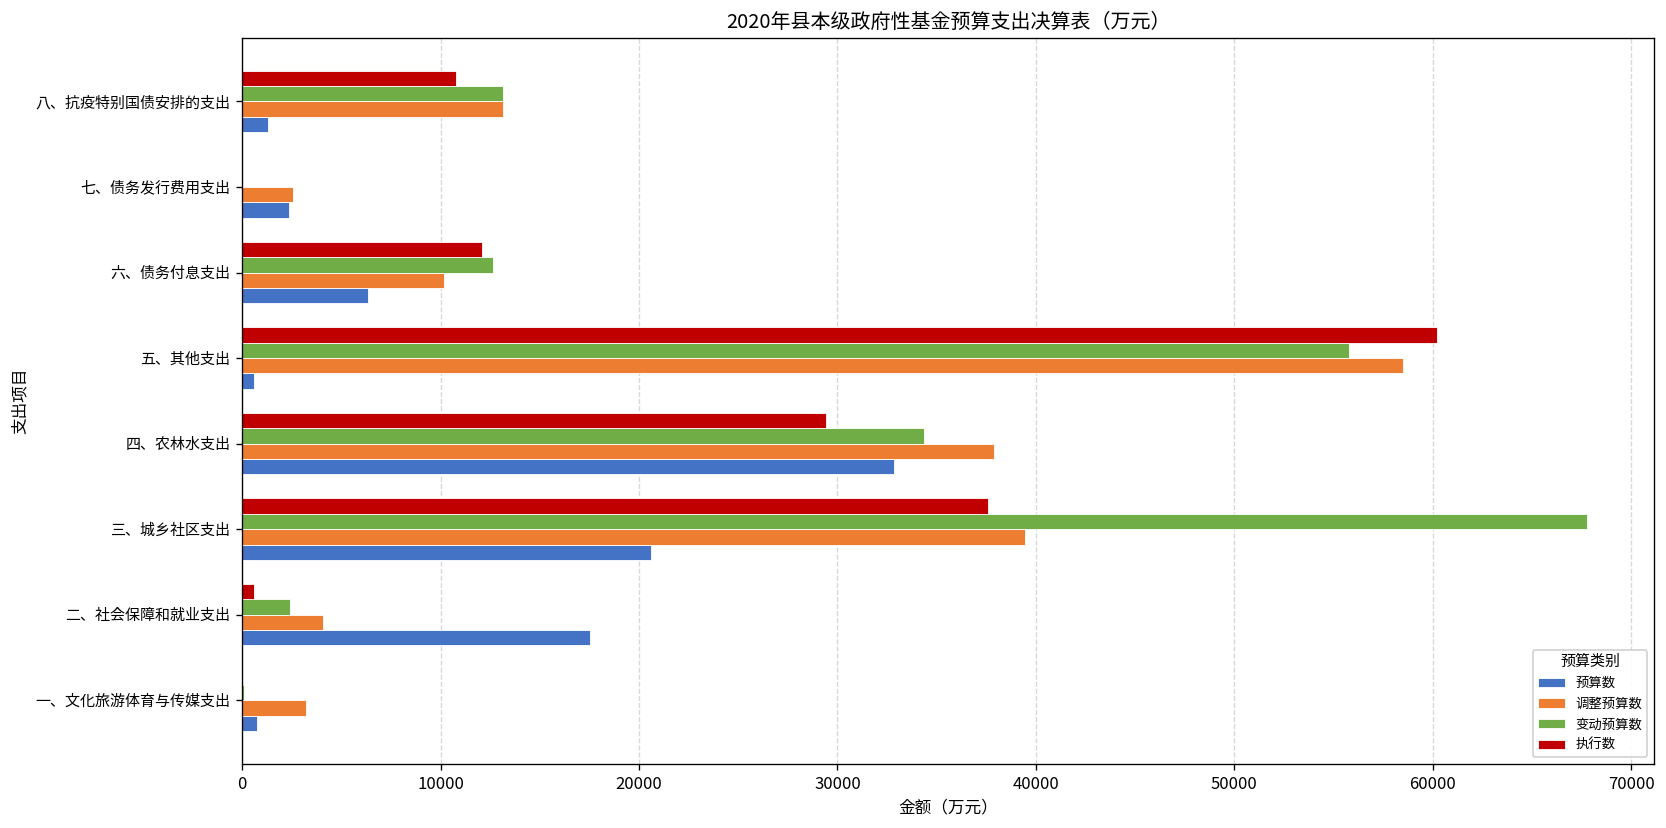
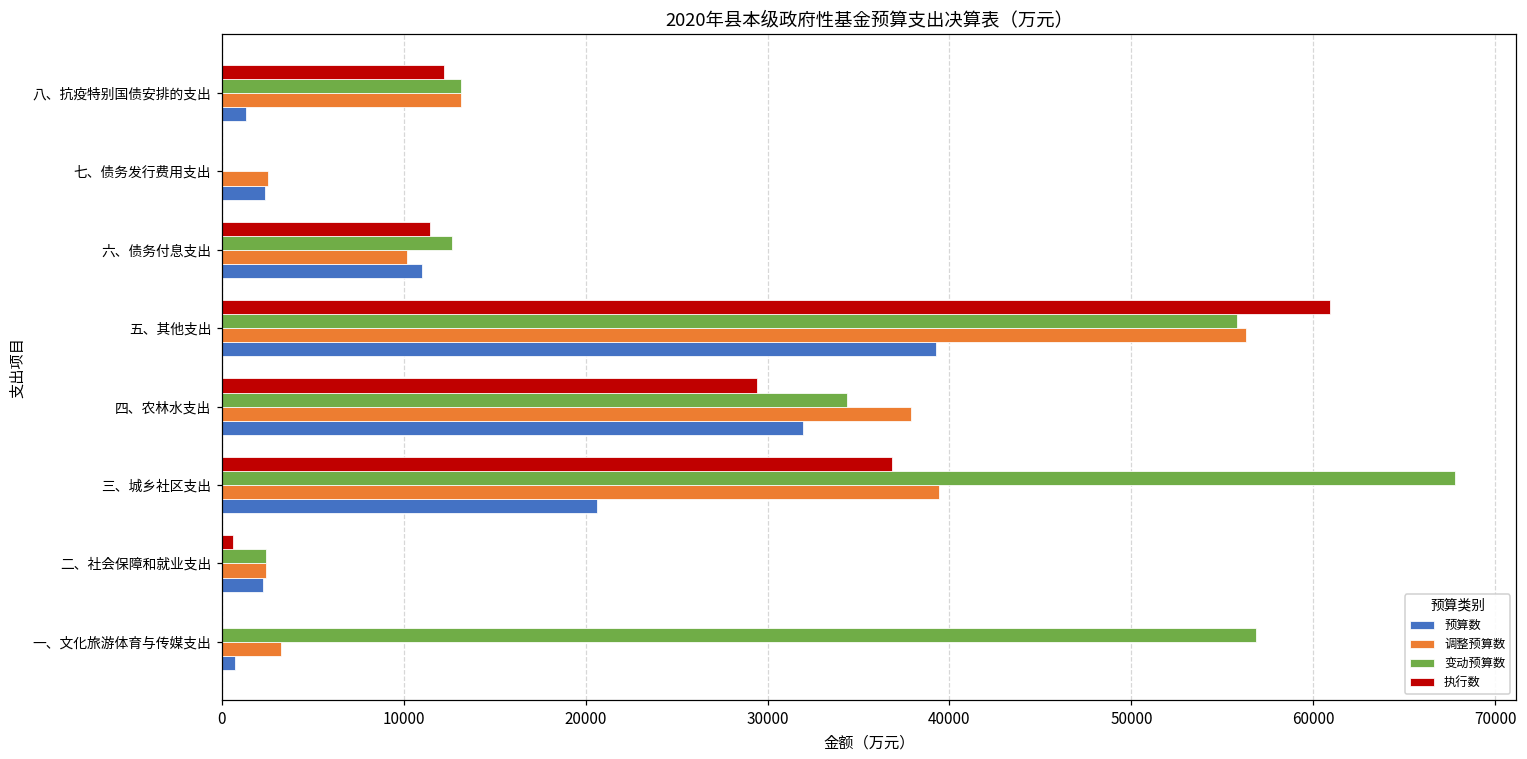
执行数, 八、抗疫特别国债安排的支出: 10800 -> 12200
执行数, 六、债务付息支出: 12100 -> 11400
预算数, 六、债务付息支出: 6300 -> 11000
执行数, 五、其他支出: 60200 -> 60900
调整预算数, 五、其他支出: 58500 -> 56300
预算数, 五、其他支出: 600 -> 39200
预算数, 四、农林水支出: 32900 -> 32000
执行数, 三、城乡社区支出: 37600 -> 36900
调整预算数, 二、社会保障和就业支出: 4100 -> 2400
预算数, 二、社会保障和就业支出: 17500 -> 2200
变动预算数, 一、文化旅游体育与传媒支出: 100 -> 56800
